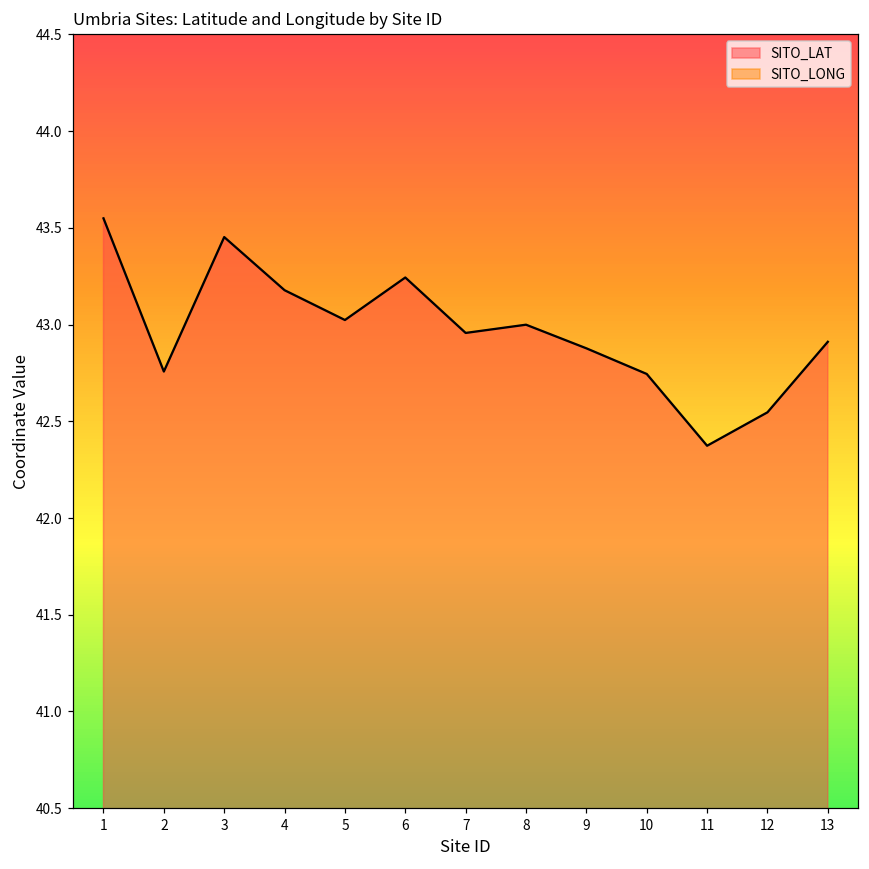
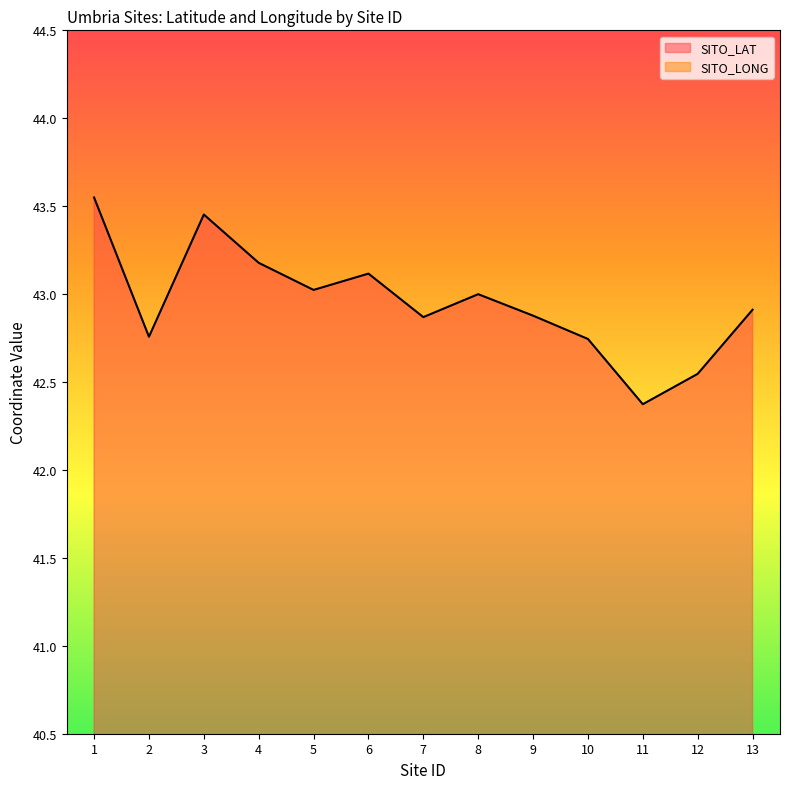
SITO_LAT, 6: 43.24 -> 43.12
SITO_LAT, 7: 42.96 -> 42.87
